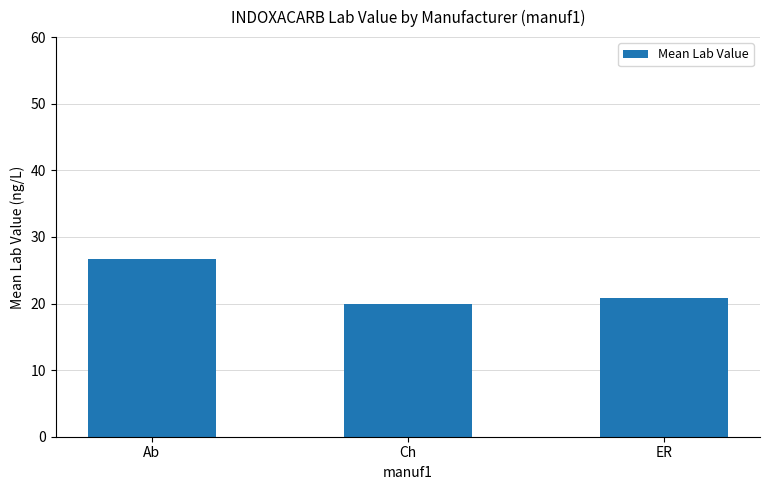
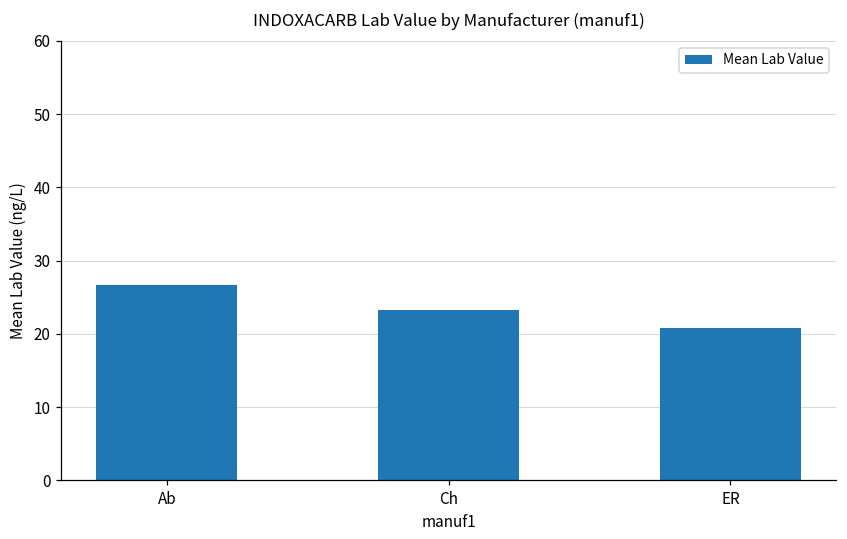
Ch: 20 -> 23
